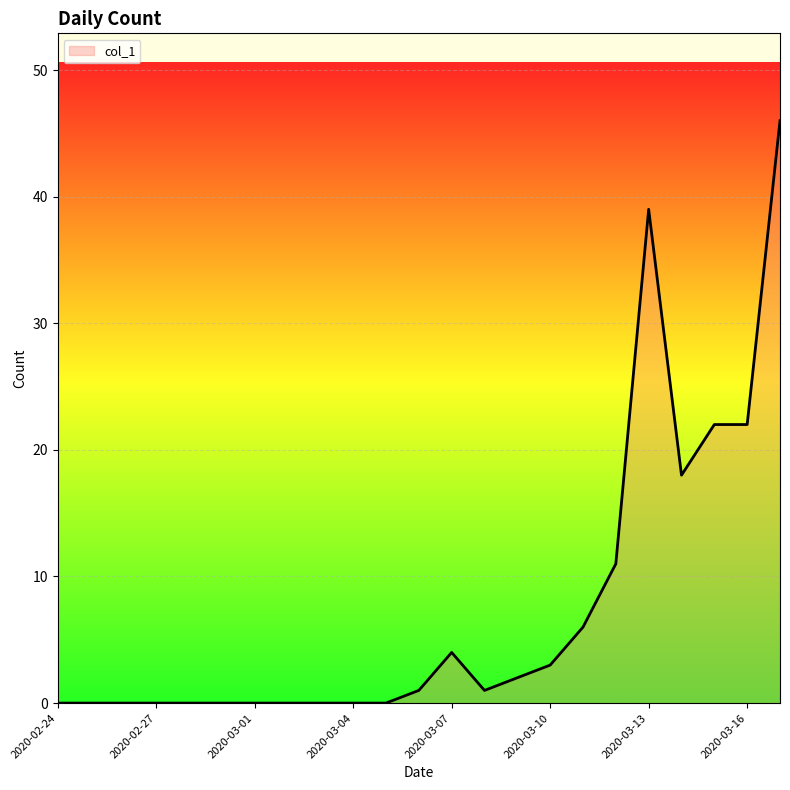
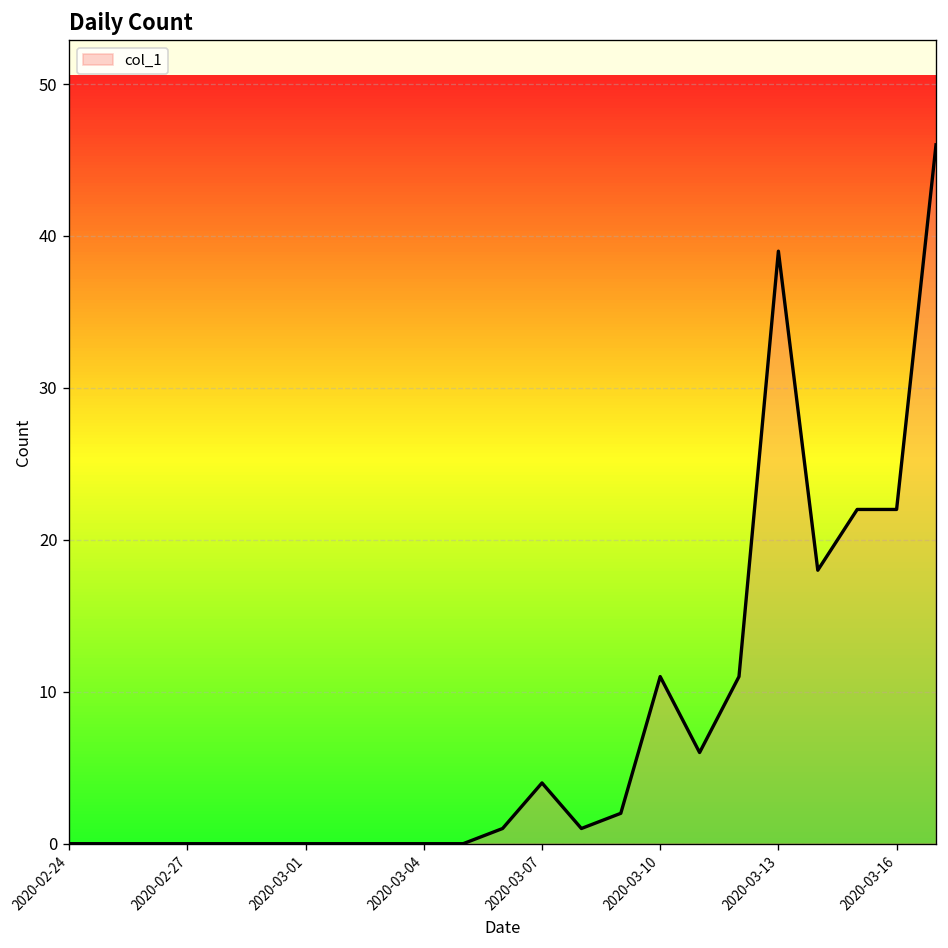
2020-03-10: 3 -> 11
